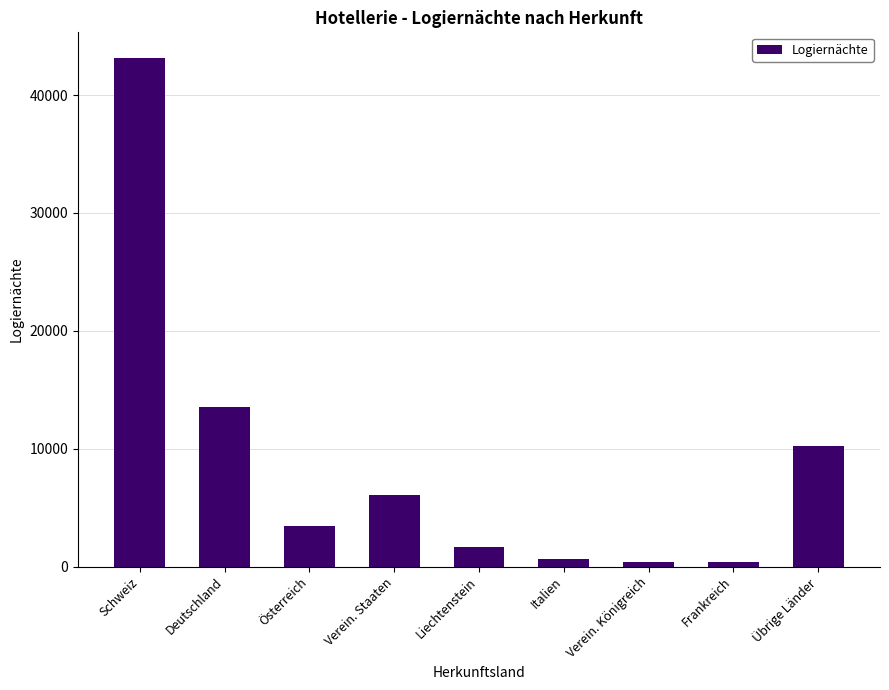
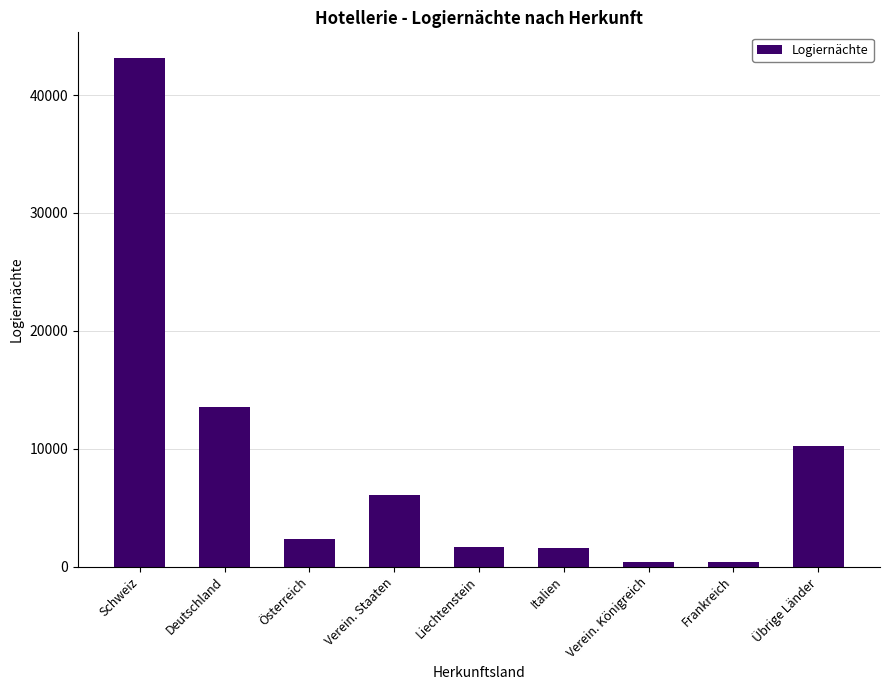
Österreich: 3400 -> 2400
Italien: 600 -> 1600
